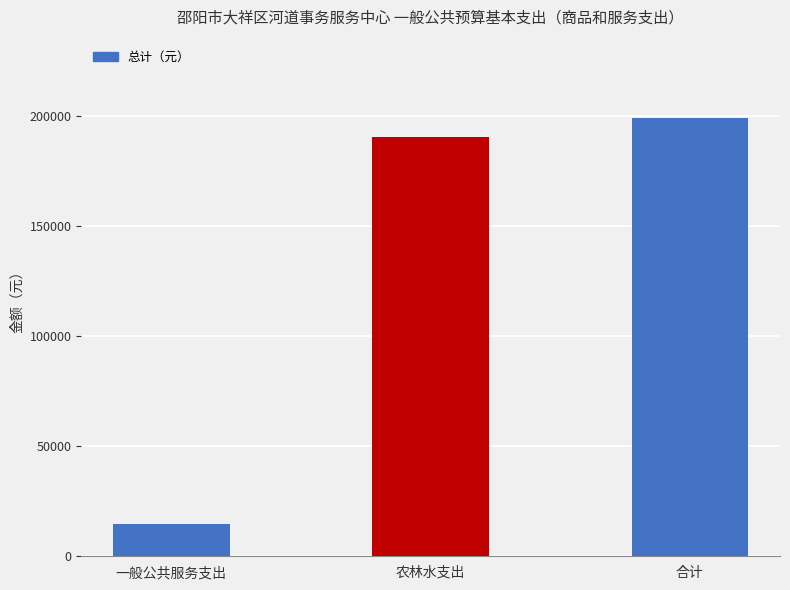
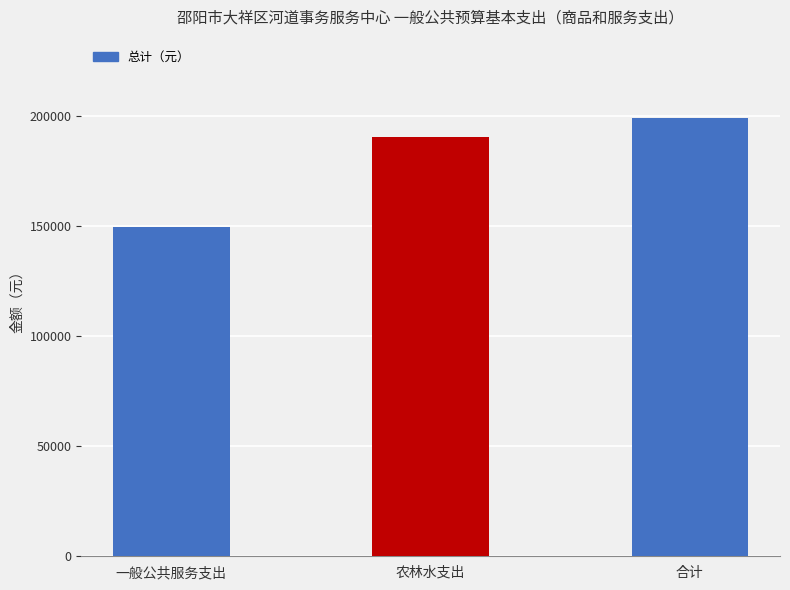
一般公共服务支出: 14000 -> 150000
